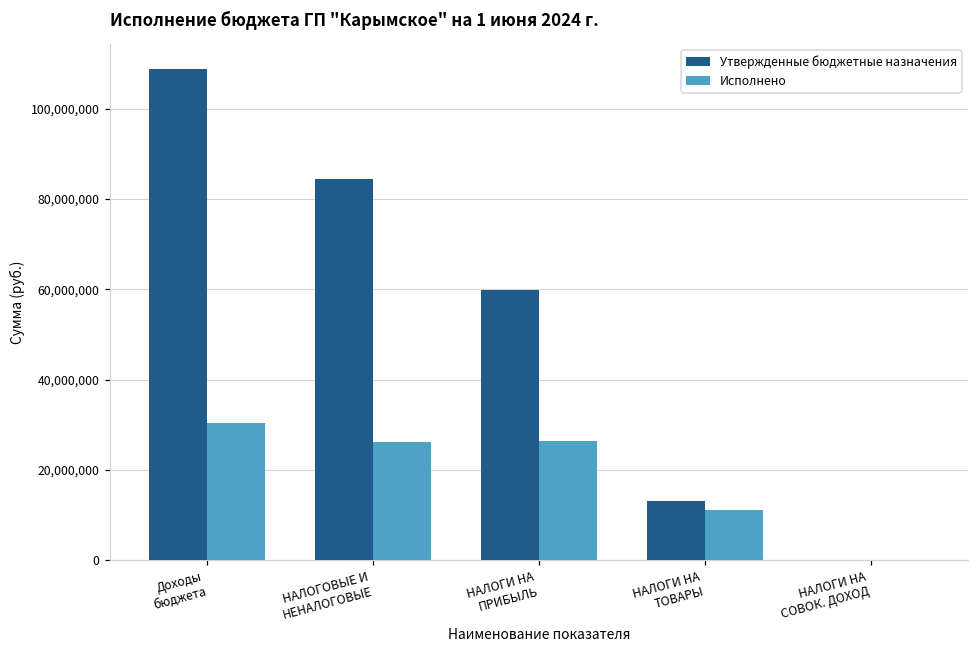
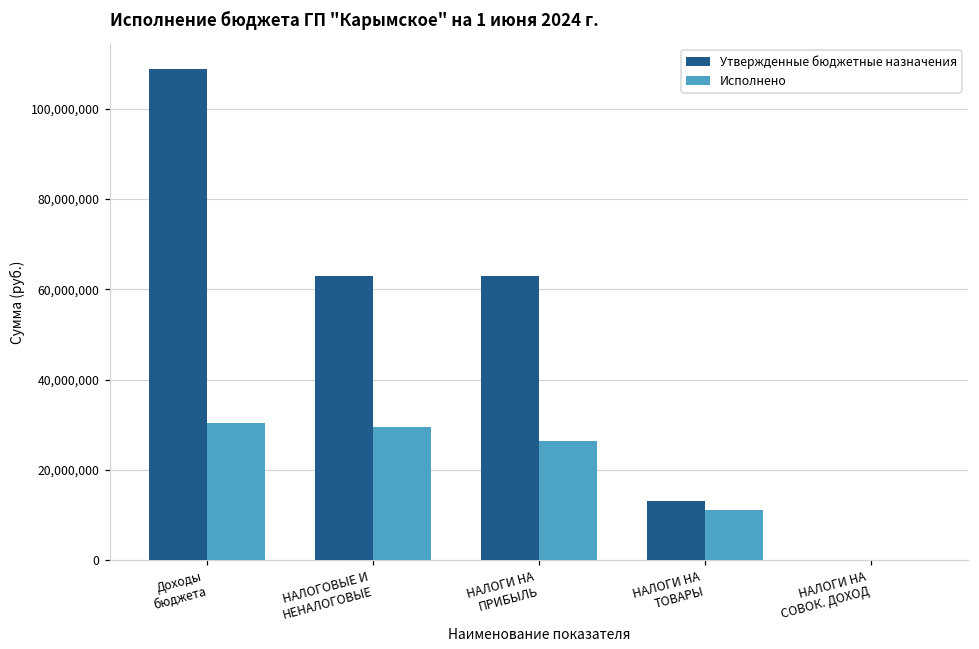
Утвержденные бюджетные назначения, НАЛОГОВЫЕ И НЕНАЛОГОВЫЕ: 84,000,000 -> 63,000,000
Исполнено, НАЛОГОВЫЕ И НЕНАЛОГОВЫЕ: 26,000,000 -> 30,000,000
Утвержденные бюджетные назначения, НАЛОГИ НА ПРИБЫЛЬ: 60,000,000 -> 63,000,000
